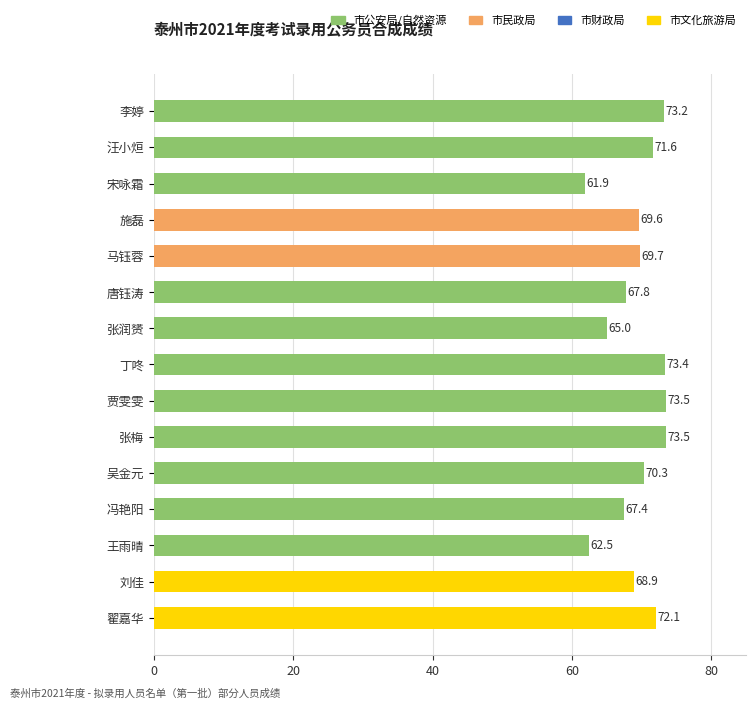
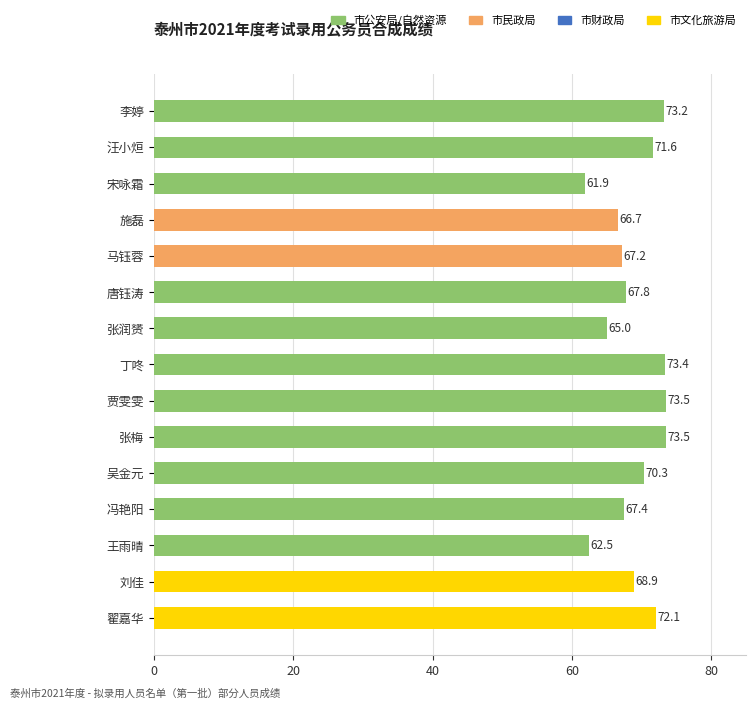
施磊: 69.6 -> 66.7
马钰蓉: 69.7 -> 67.2
